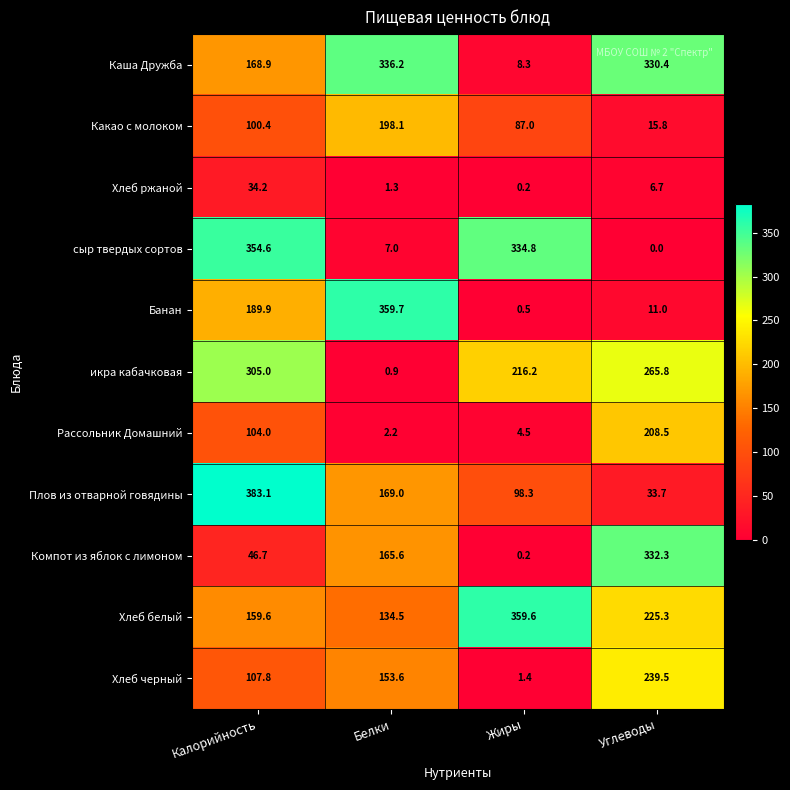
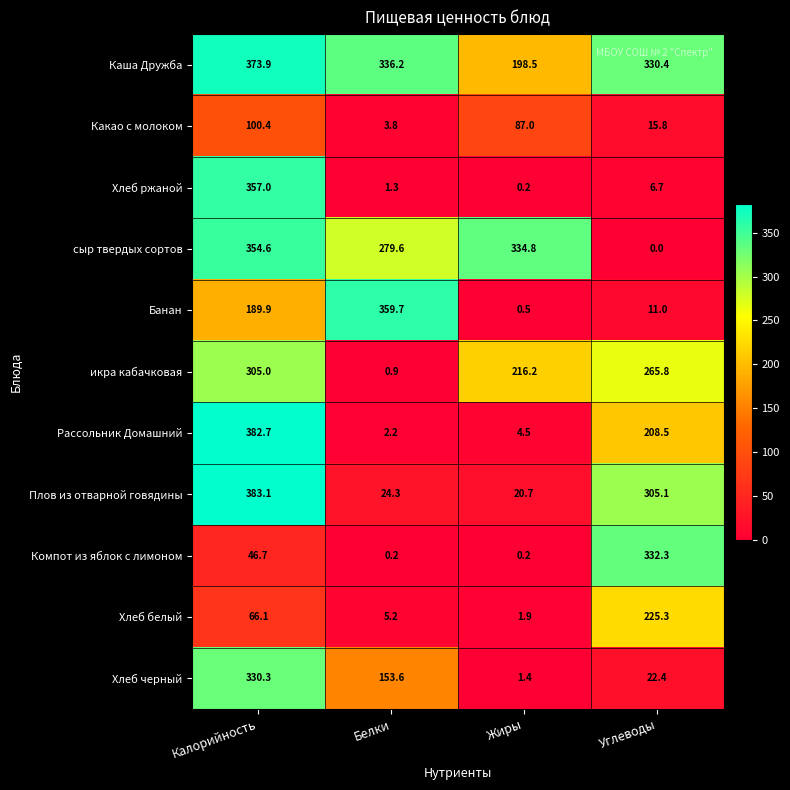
Каша Дружба, Калорийность: 168.9 -> 373.9
Каша Дружба, Жиры: 8.3 -> 198.5
Какао с молоком, Белки: 198.1 -> 3.8
Хлеб ржаной, Калорийность: 34.2 -> 357.0
сыр твердых сортов, Белки: 7.0 -> 279.6
Рассольник Домашний, Калорийность: 104.0 -> 382.7
Плов из отварной говядины, Белки: 169.0 -> 24.3
Плов из отварной говядины, Жиры: 98.3 -> 20.7
Плов из отварной говядины, Углеводы: 33.7 -> 305.1
Компот из яблок с лимоном, Белки: 165.6 -> 0.2
Хлеб белый, Калорийность: 159.6 -> 66.1
Хлеб белый, Белки: 134.5 -> 5.2
Хлеб белый, Жиры: 359.6 -> 1.9
Хлеб черный, Калорийность: 107.8 -> 330.3
Хлеб черный, Углеводы: 239.5 -> 22.4
